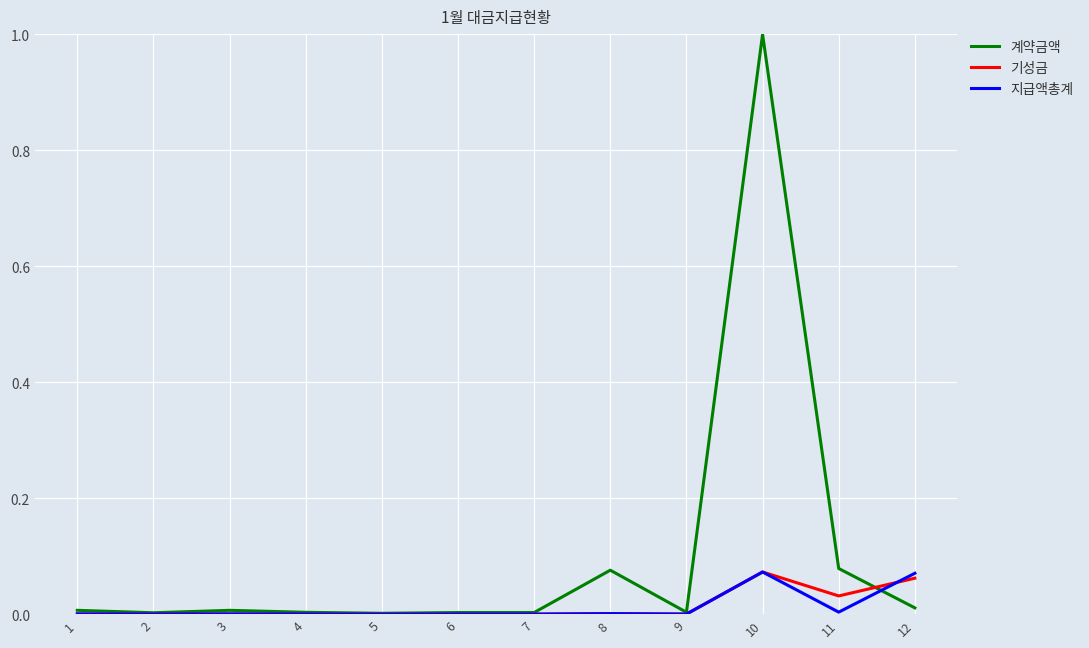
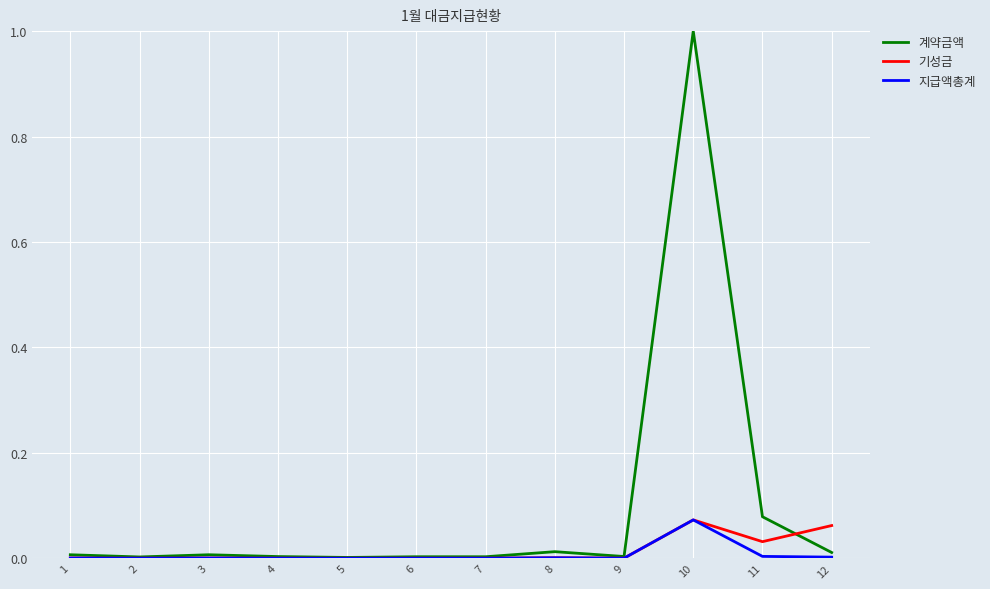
계약금액, 8: 0.08 -> 0.01
지급액총계, 12: 0.07 -> 0.00
